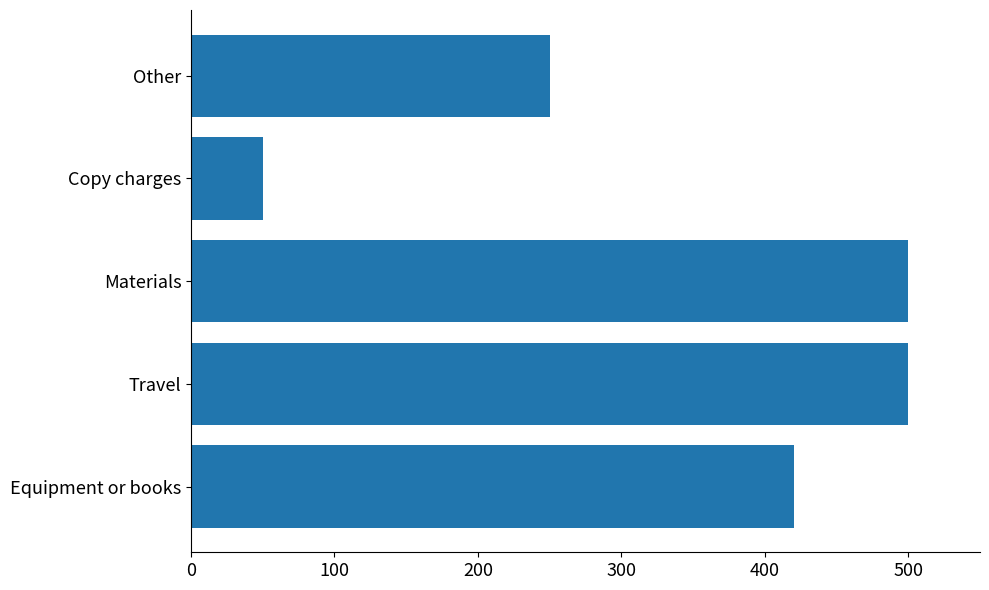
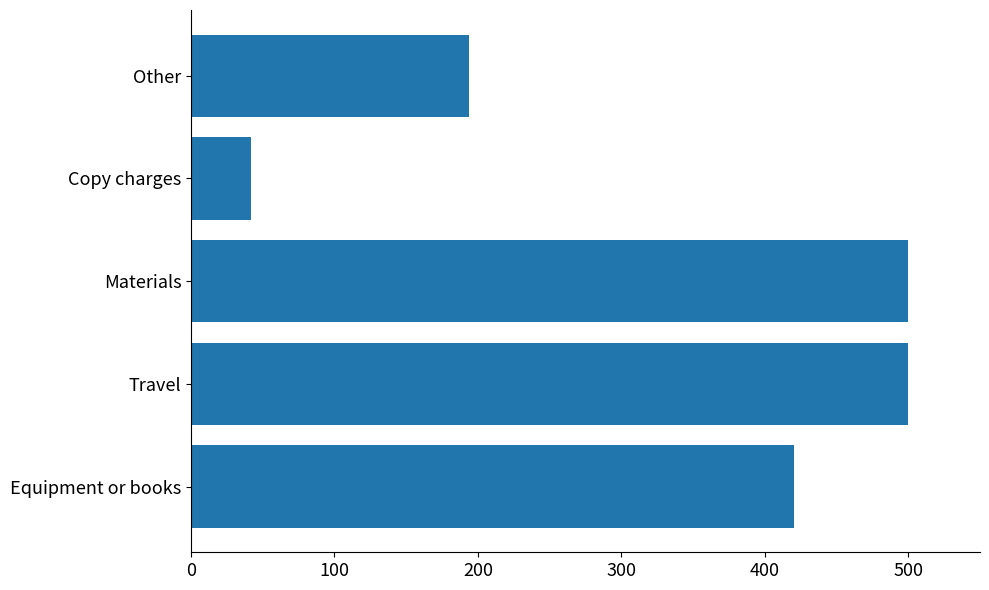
Other: 250 -> 194
Copy charges: 50 -> 42
